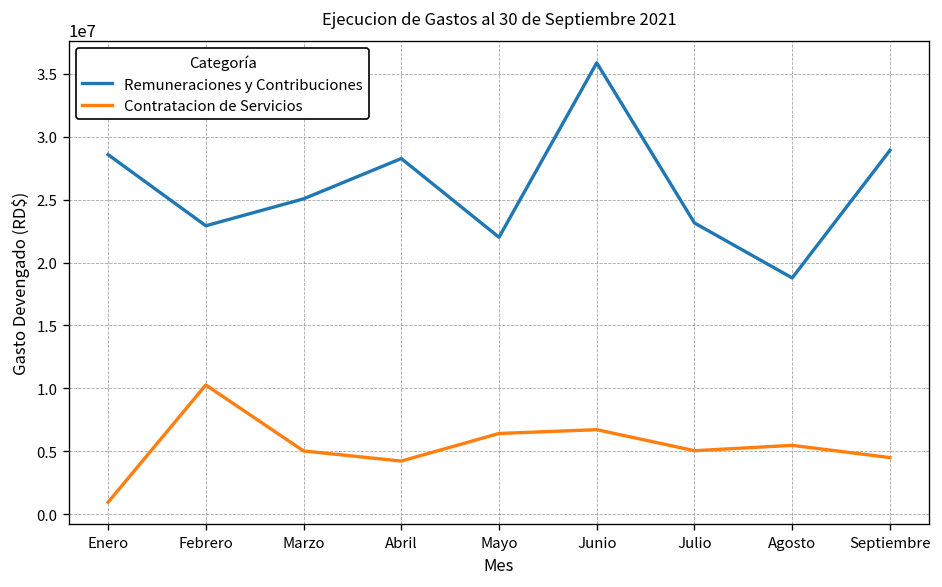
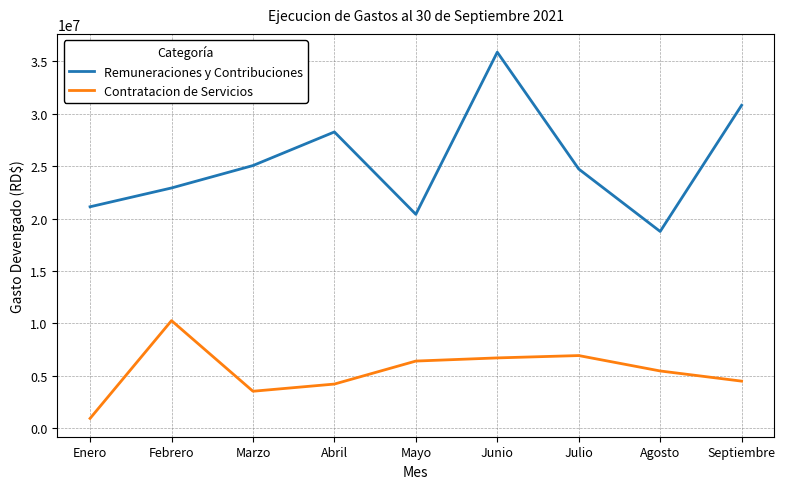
Remuneraciones y Contribuciones, Enero: 28600000 -> 21100000
Contratacion de Servicios, Marzo: 5000000 -> 3500000
Remuneraciones y Contribuciones, Mayo: 22000000 -> 20400000
Remuneraciones y Contribuciones, Julio: 23100000 -> 24700000
Contratacion de Servicios, Julio: 5000000 -> 6900000
Remuneraciones y Contribuciones, Septiembre: 28900000 -> 30800000
